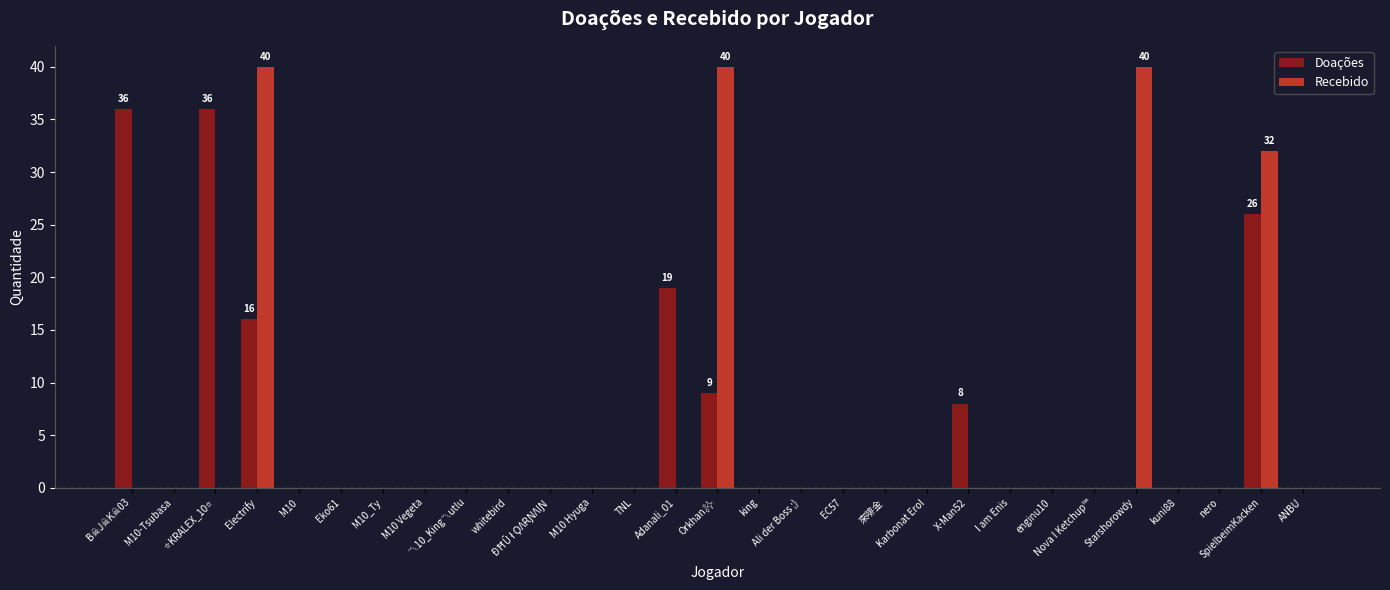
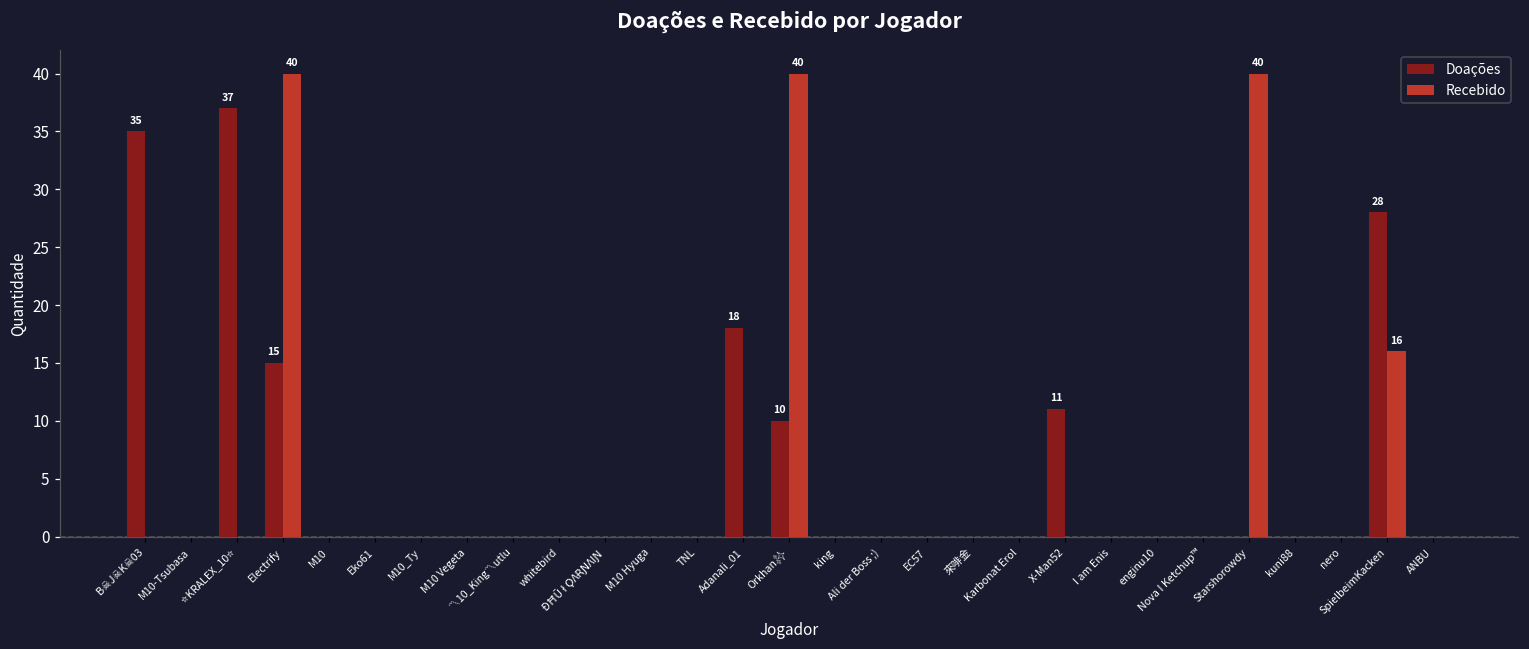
Doações, B☠️J☠️K☠️03: 36 -> 35
Doações, ⭐️KRALEX_10⭐️: 36 -> 37
Doações, Electrify: 16 -> 15
Doações, Adanali_01: 19 -> 18
Doações, Orkhan✨: 9 -> 10
Doações, X-Man52: 8 -> 11
Doações, SpielbeimKacken: 26 -> 28
Recebido, SpielbeimKacken: 32 -> 16
